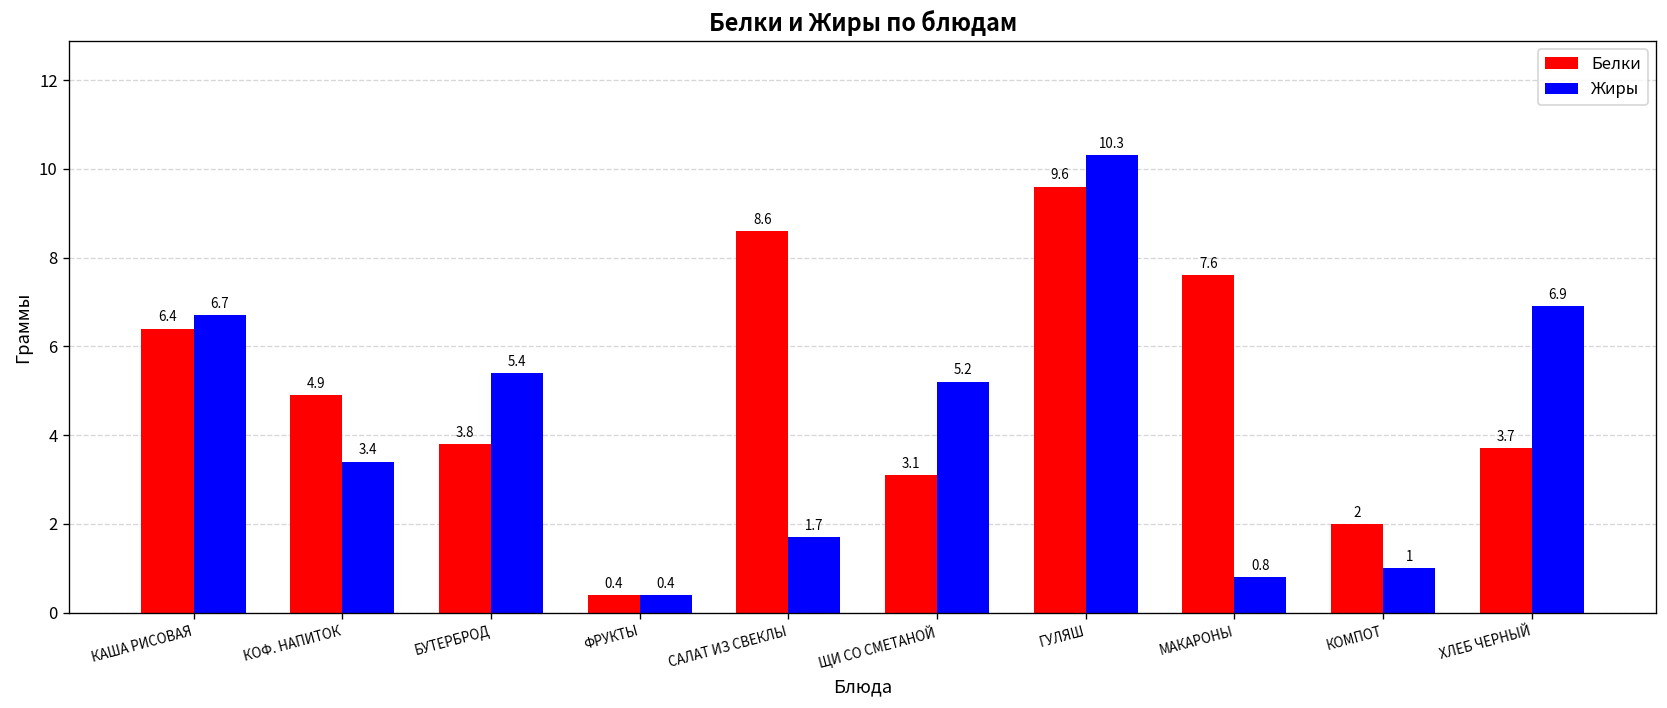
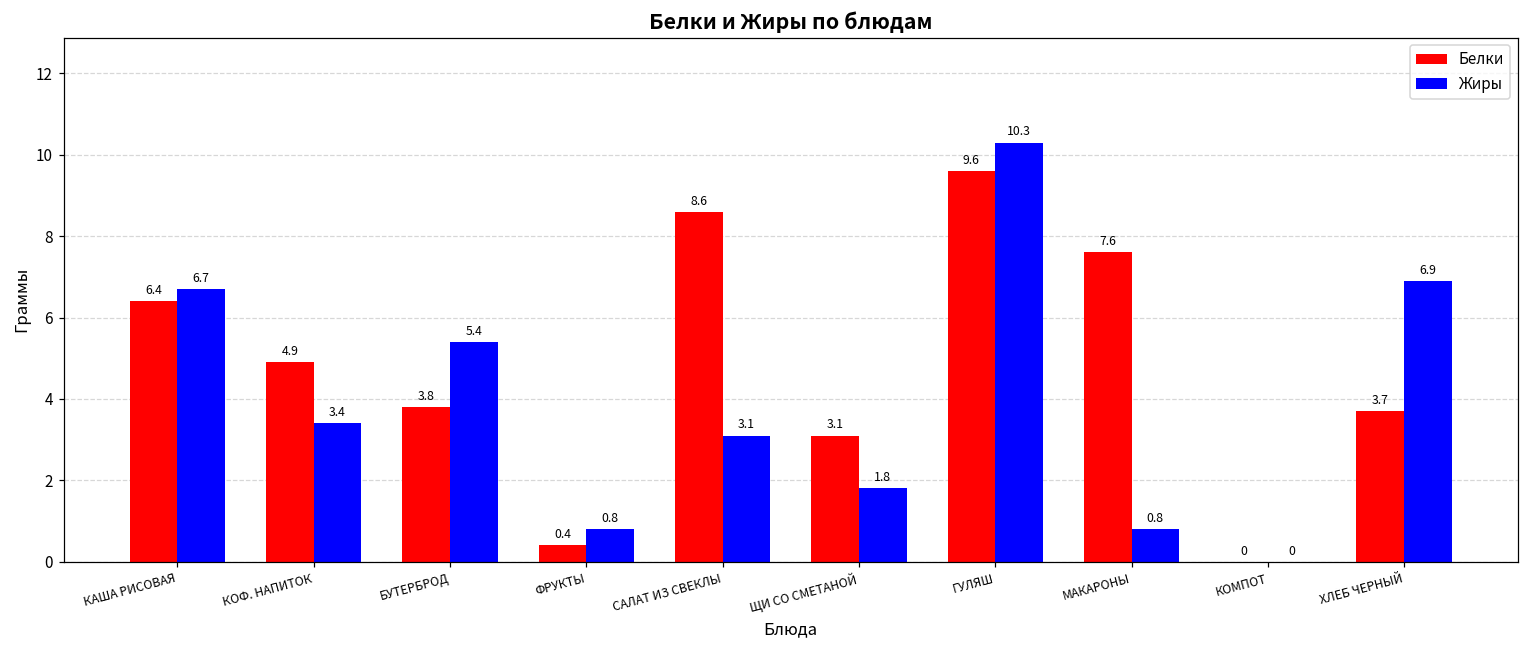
Жиры, ФРУКТЫ: 0.4 -> 0.8
Жиры, САЛАТ ИЗ СВЕКЛЫ: 1.7 -> 3.1
Жиры, ЩИ СО СМЕТАНОЙ: 5.2 -> 1.8
Белки, КОМПОТ: 2 -> 0
Жиры, КОМПОТ: 1 -> 0
